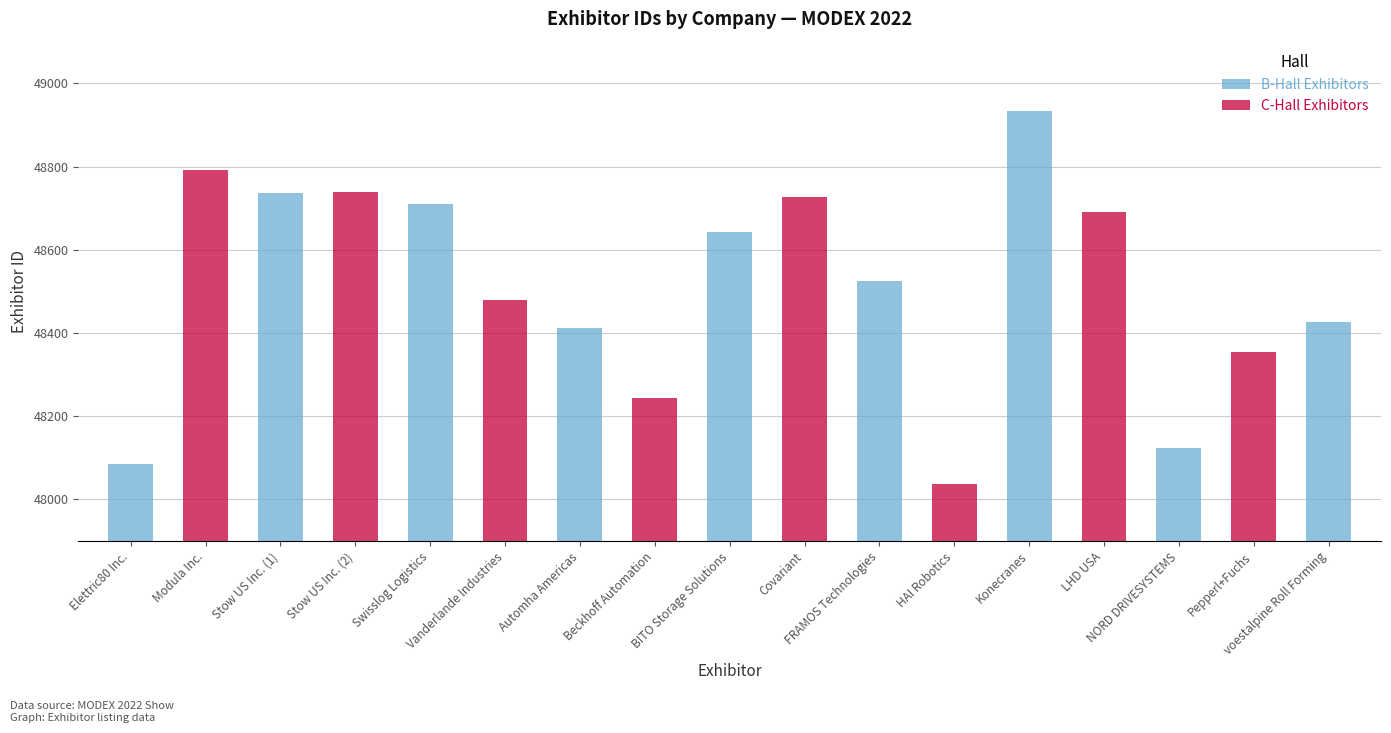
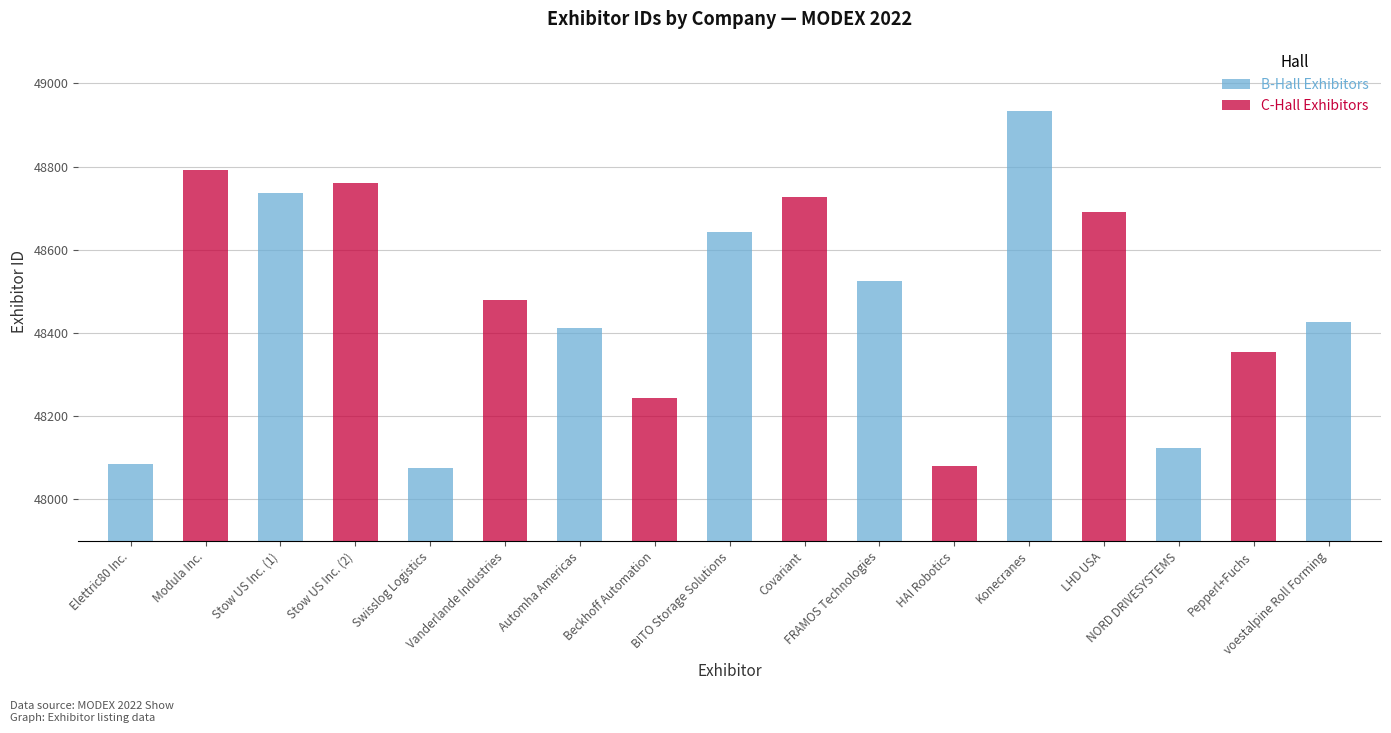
Stow US Inc. (2): 48740 -> 48760
Swisslog Logistics: 48710 -> 48080
HAI Robotics: 48040 -> 48080
